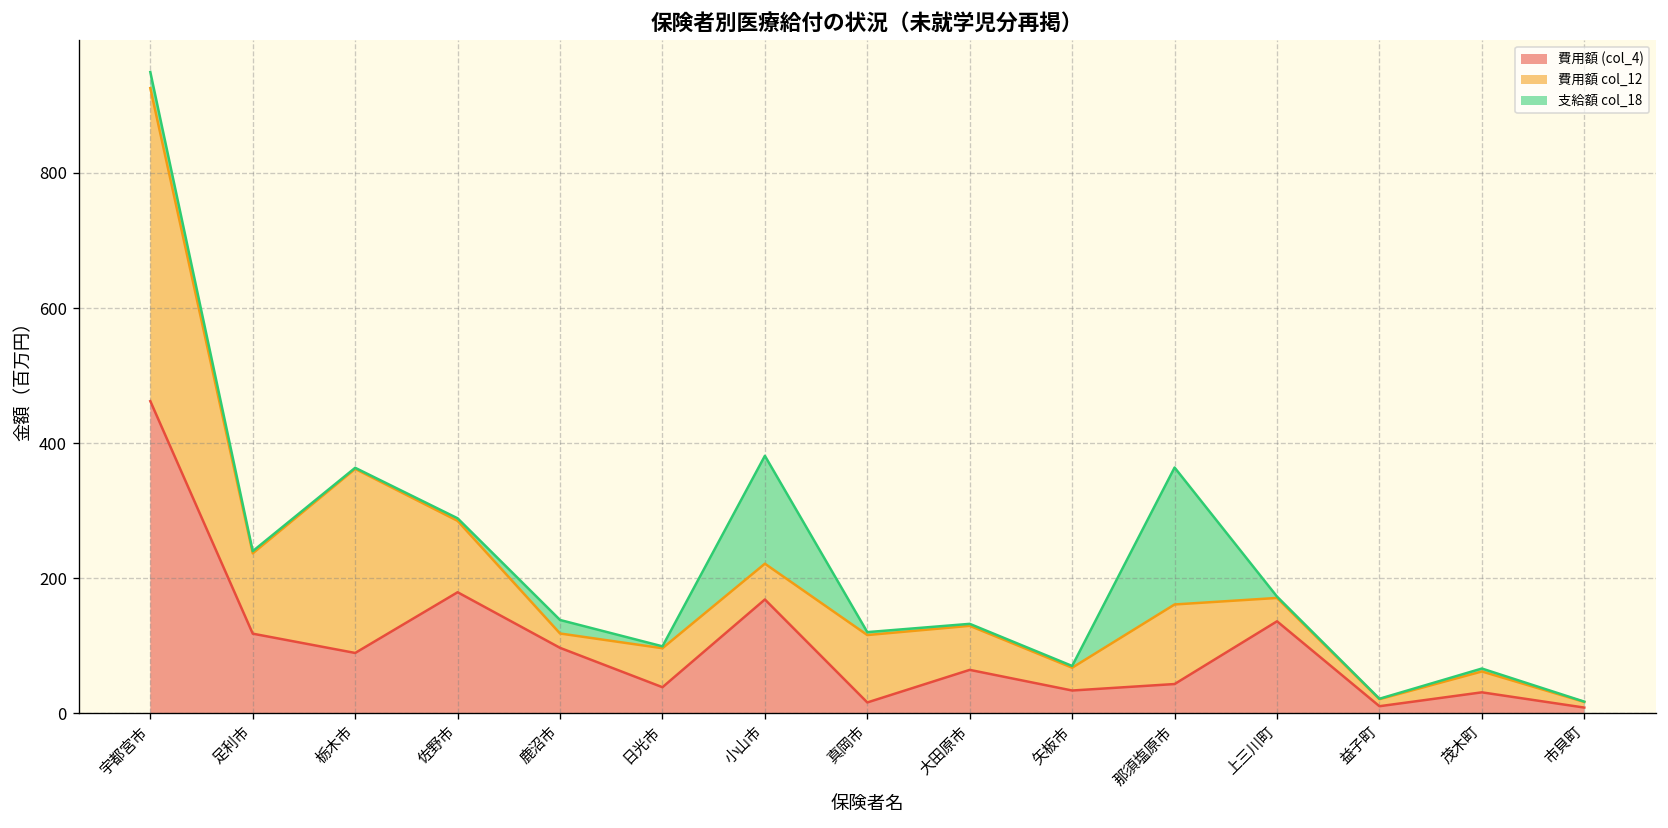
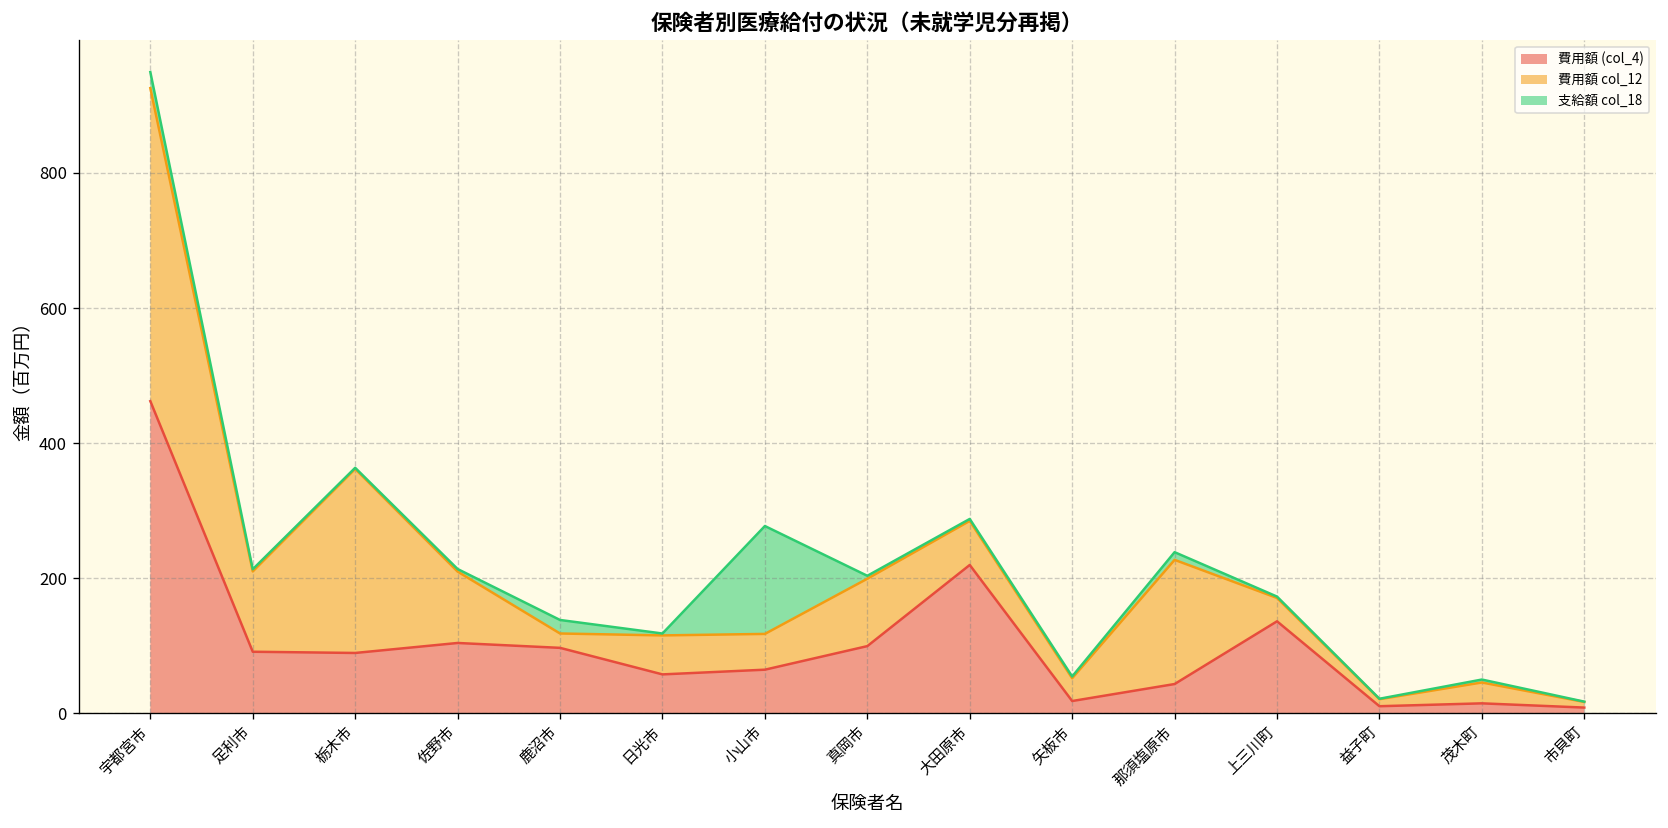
費用額 (col_4), 足利市: 120 -> 90
費用額 (col_4), 佐野市: 180 -> 100
費用額 (col_4), 日光市: 40 -> 60
費用額 (col_4), 小山市: 170 -> 60
費用額 (col_4), 真岡市: 20 -> 100
費用額 (col_4), 大田原市: 60 -> 220
費用額 (col_4), 矢板市: 30 -> 20
費用額 col_12, 那須塩原市: 120 -> 180
支給額 col_18, 那須塩原市: 200 -> 10
費用額 (col_4), 茂木町: 30 -> 10
